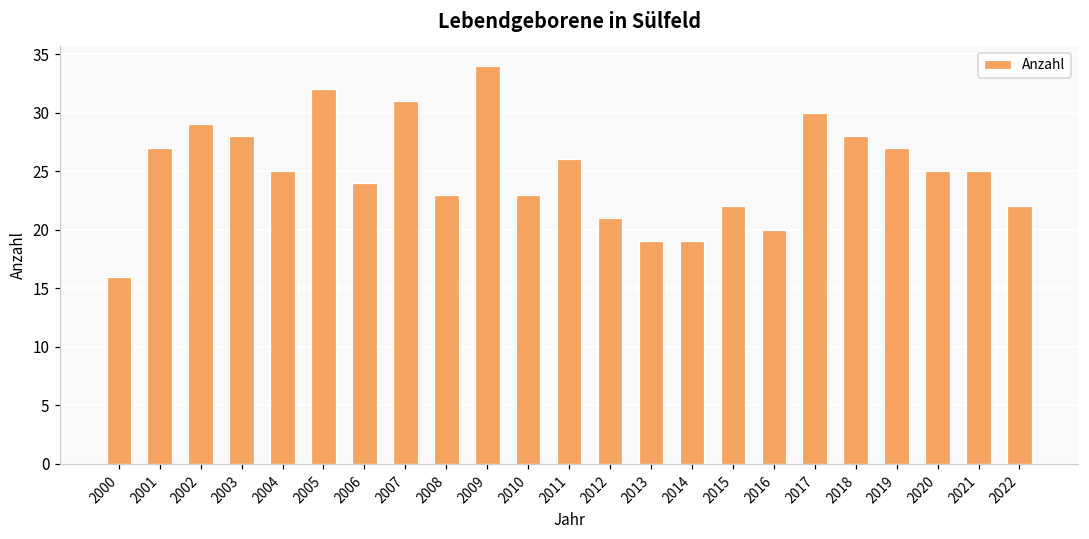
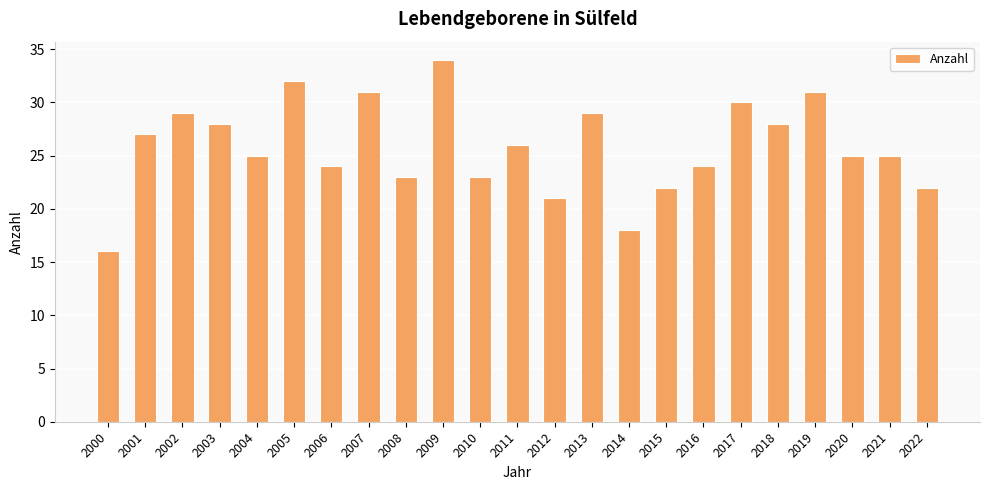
2013: 19 -> 29
2014: 19 -> 18
2016: 20 -> 24
2019: 27 -> 31
